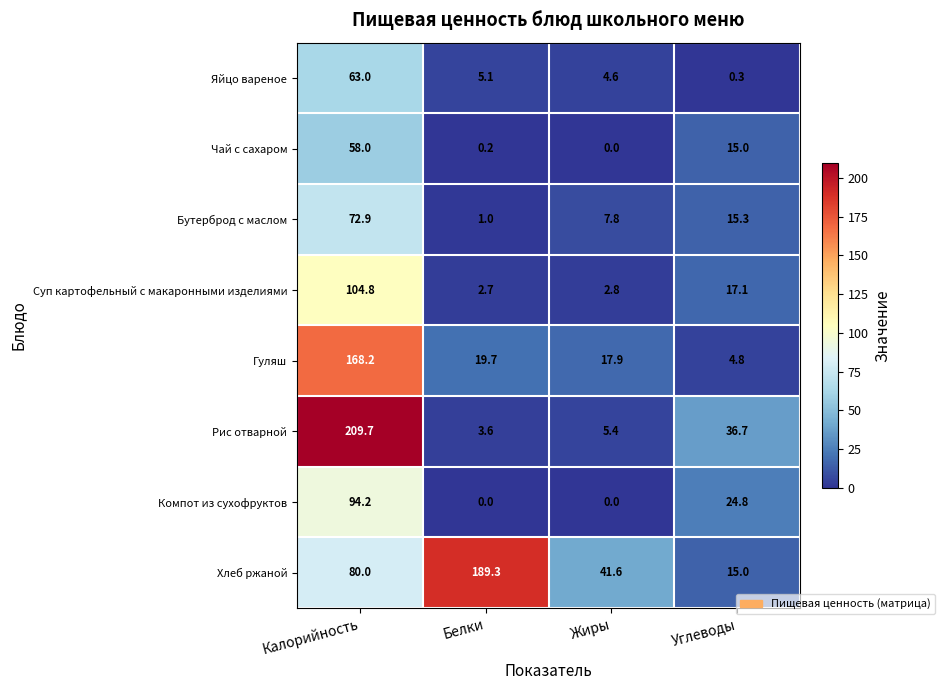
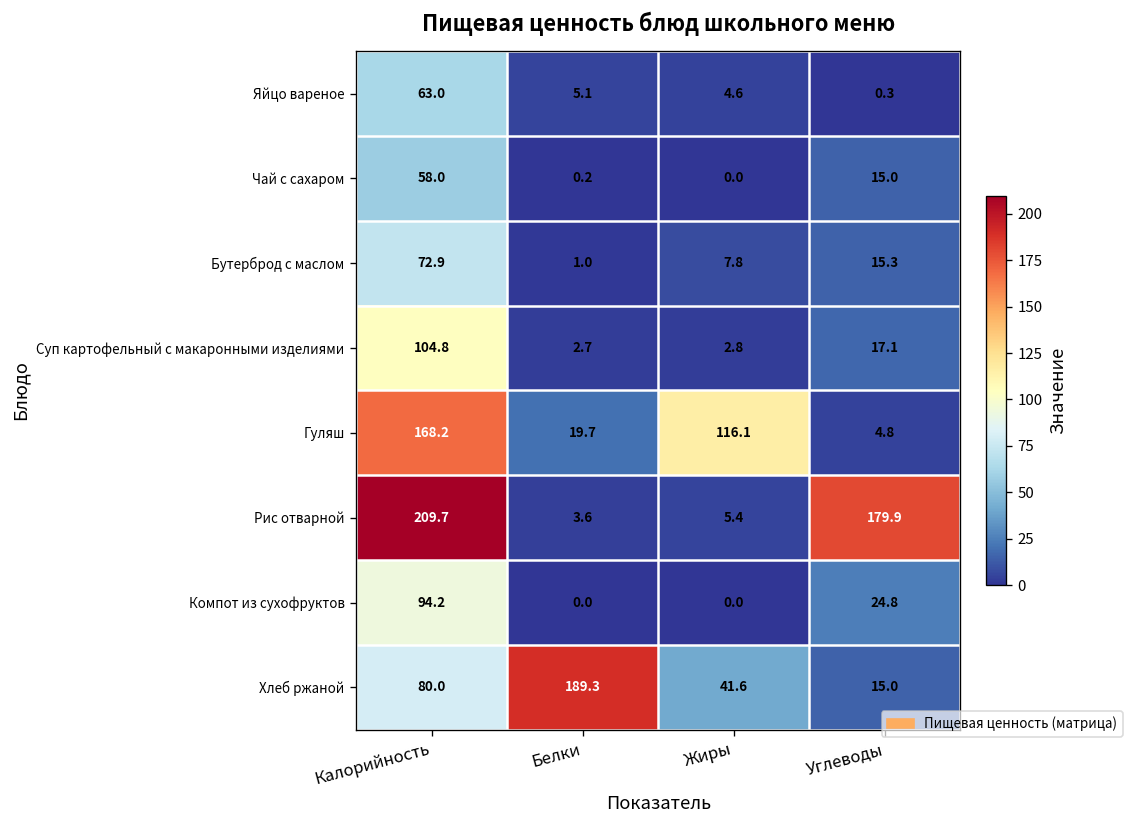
Гуляш, Жиры: 17.9 -> 116.1
Рис отварной, Углеводы: 36.7 -> 179.9
